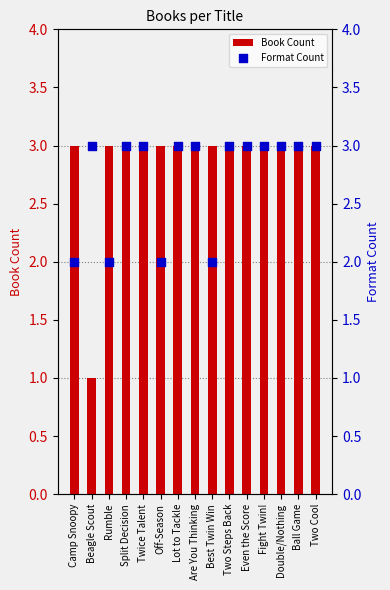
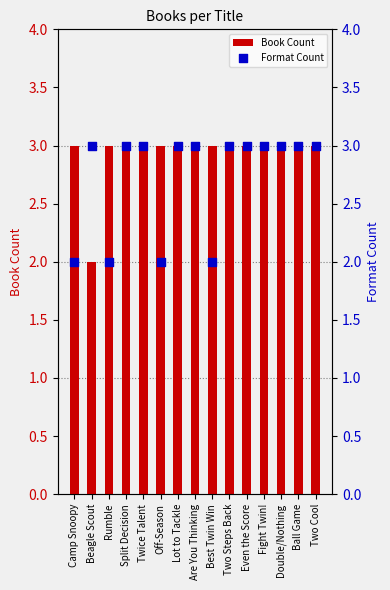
Book Count, Beagle Scout: 1 -> 2
